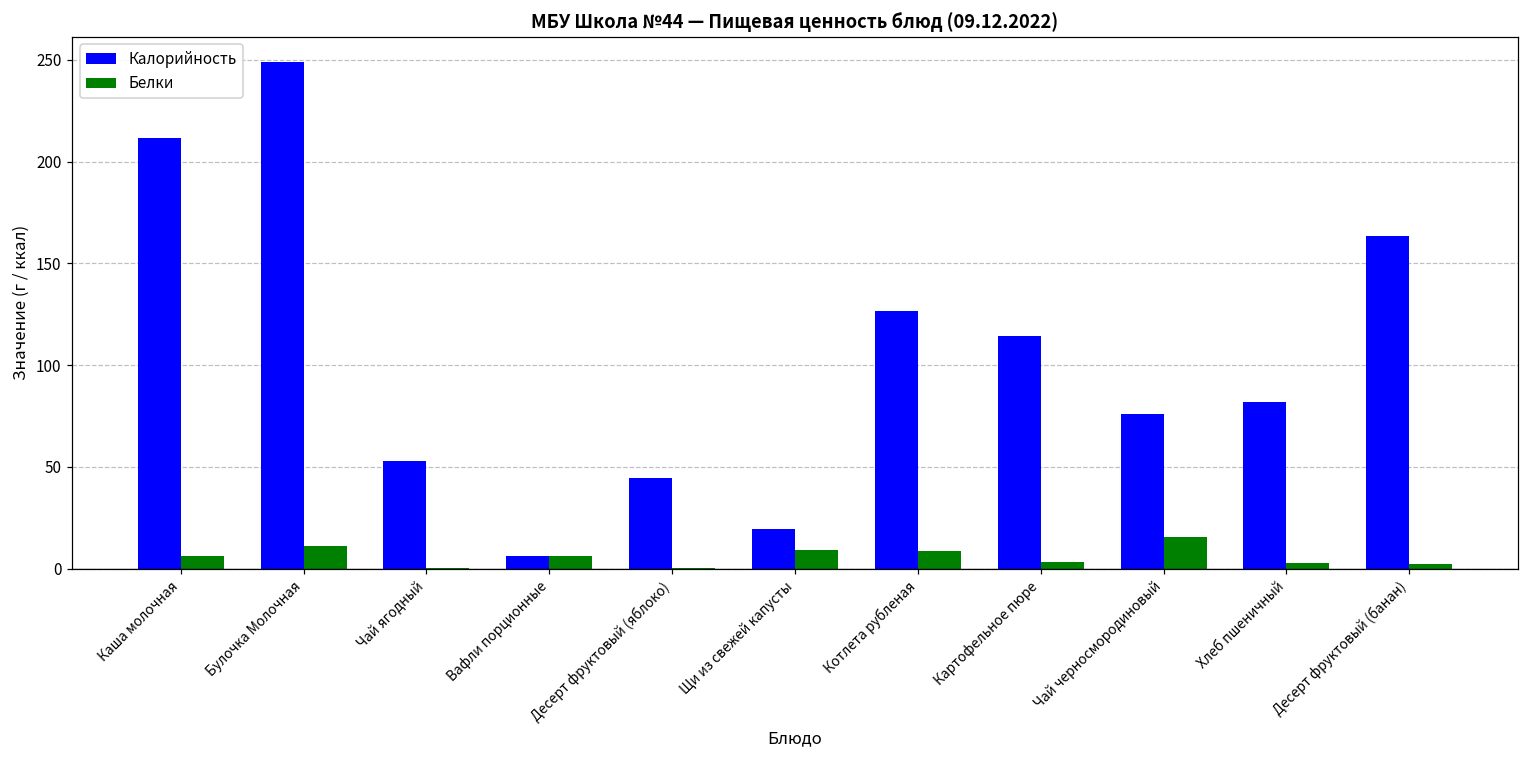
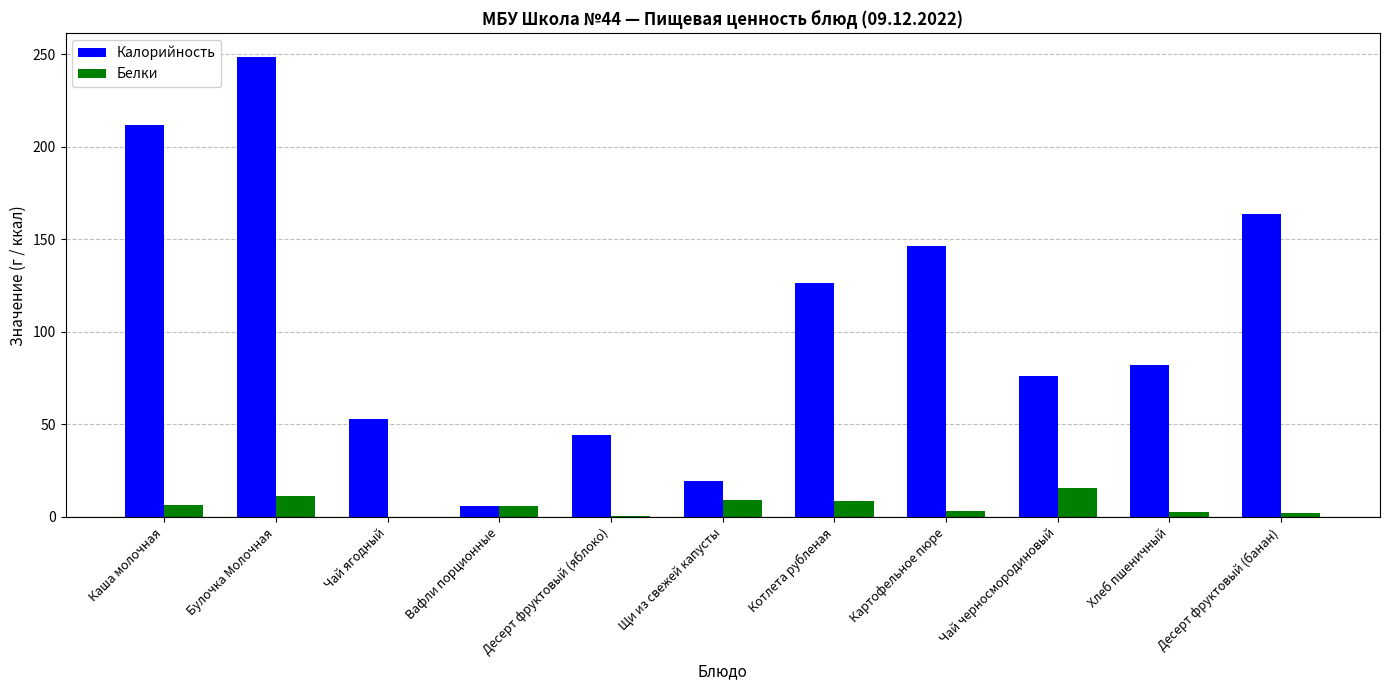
Калорийность, Картофельное пюре: 115 -> 146
